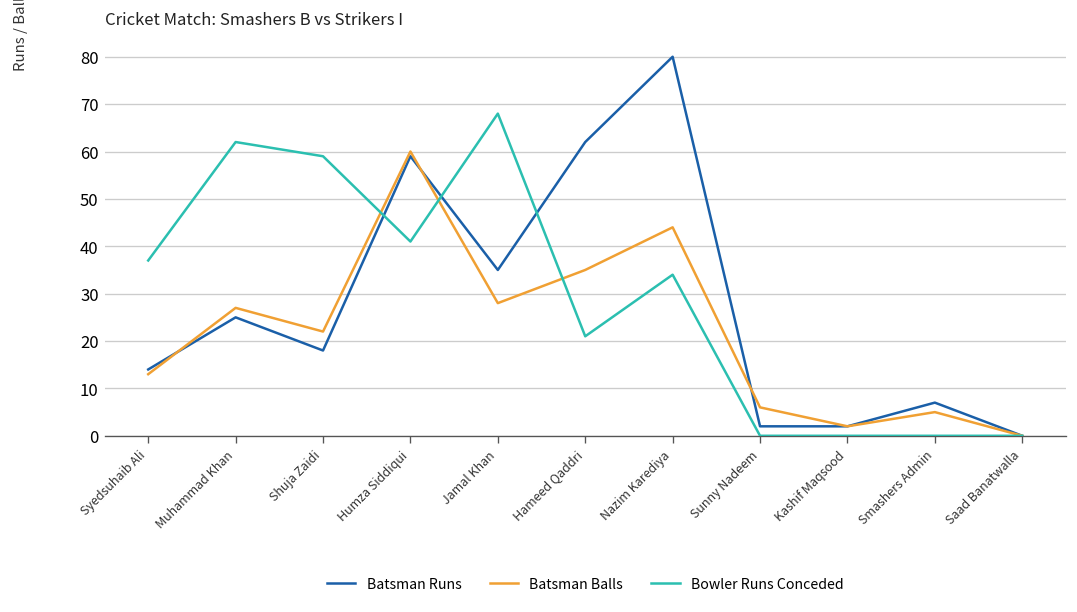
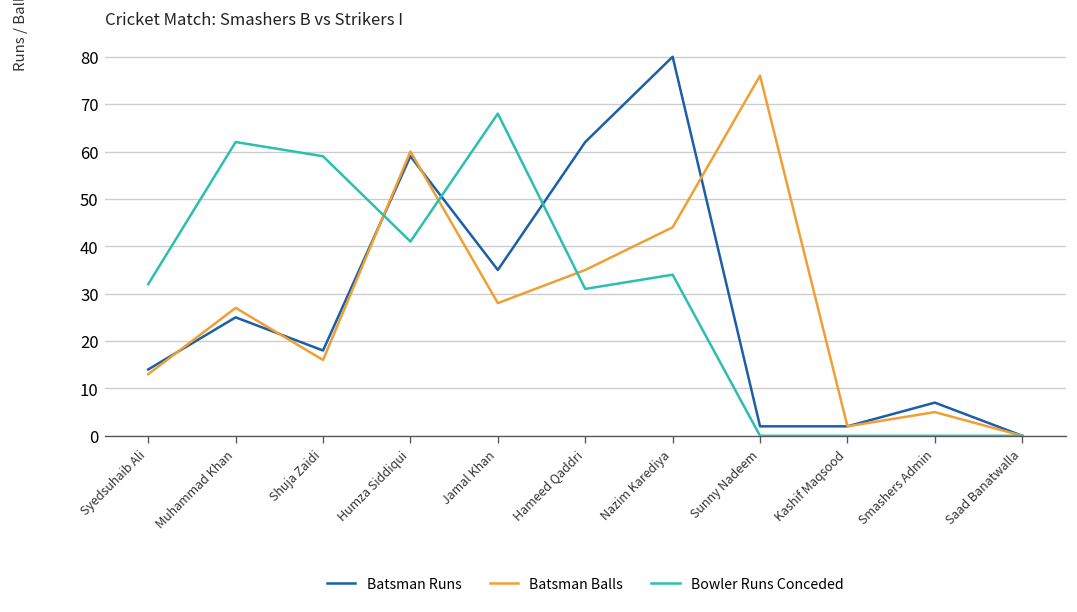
Bowler Runs Conceded, Syedsuhaib Ali: 37 -> 32
Batsman Balls, Shuja Zaidi: 22 -> 16
Bowler Runs Conceded, Hameed Qaddri: 21 -> 31
Batsman Balls, Sunny Nadeem: 6 -> 76
